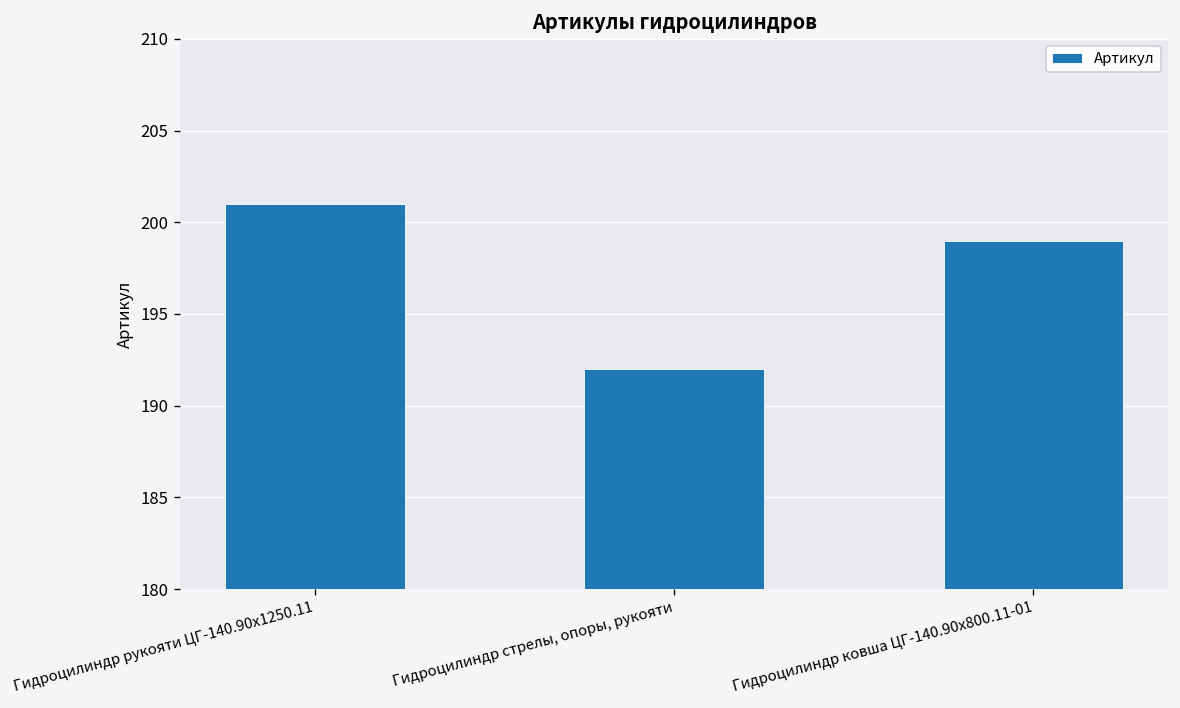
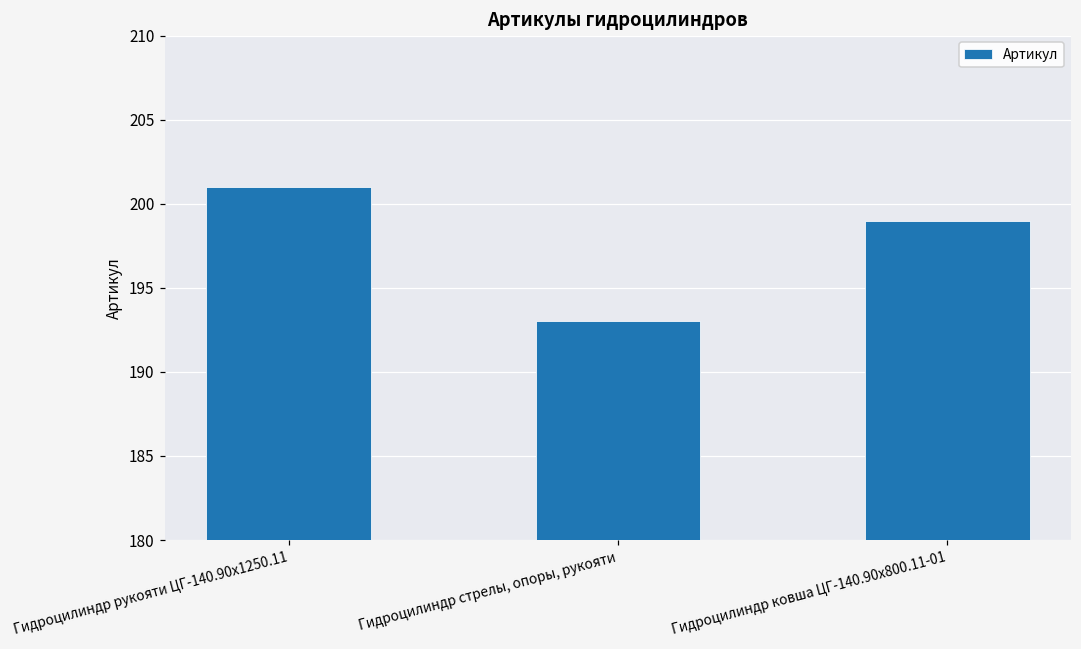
Гидроцилиндр стрелы, опоры, рукояти: 192 -> 193
